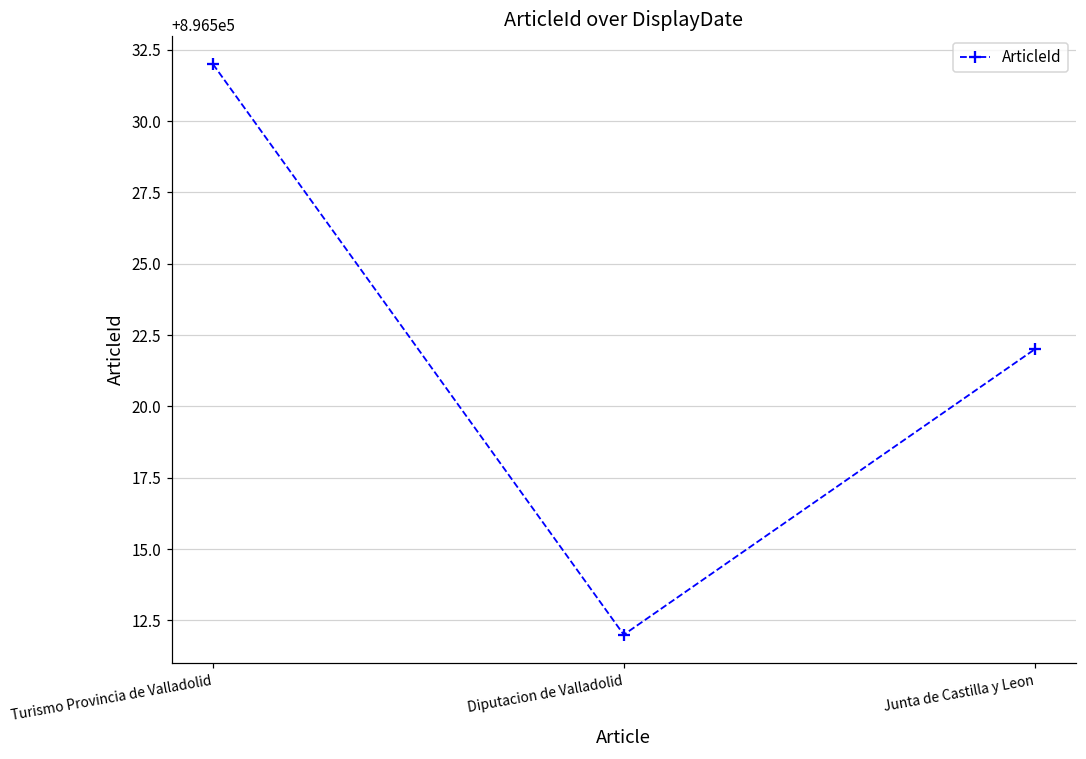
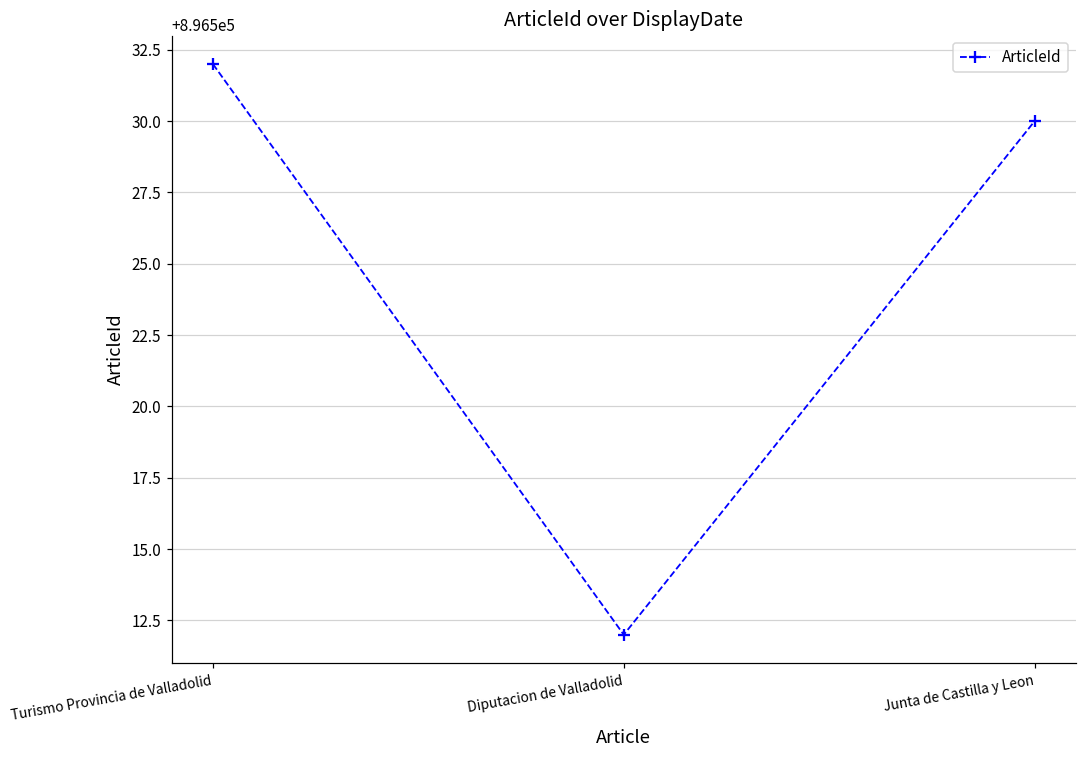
Junta de Castilla y Leon: 896522 -> 896530
